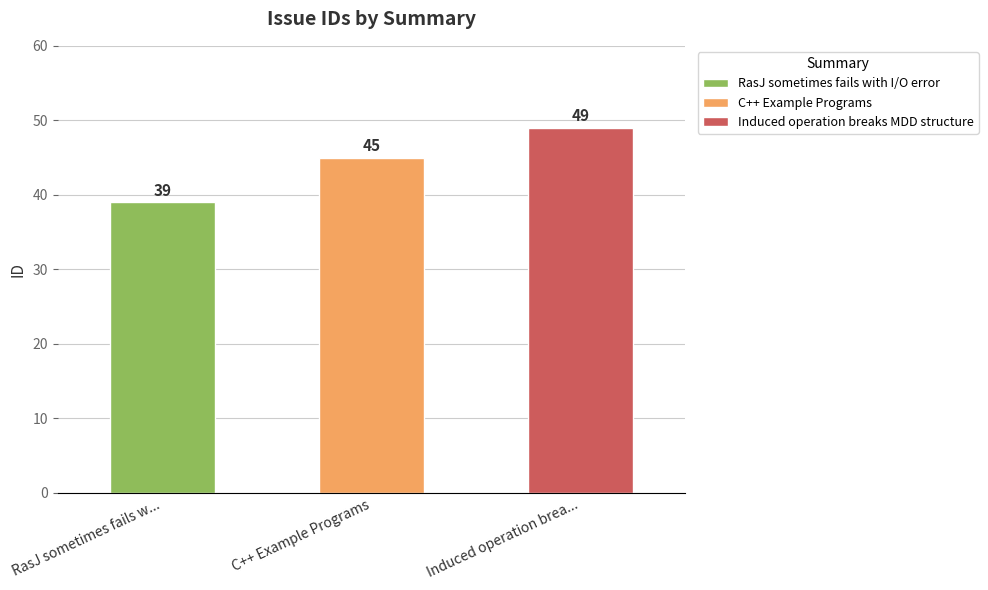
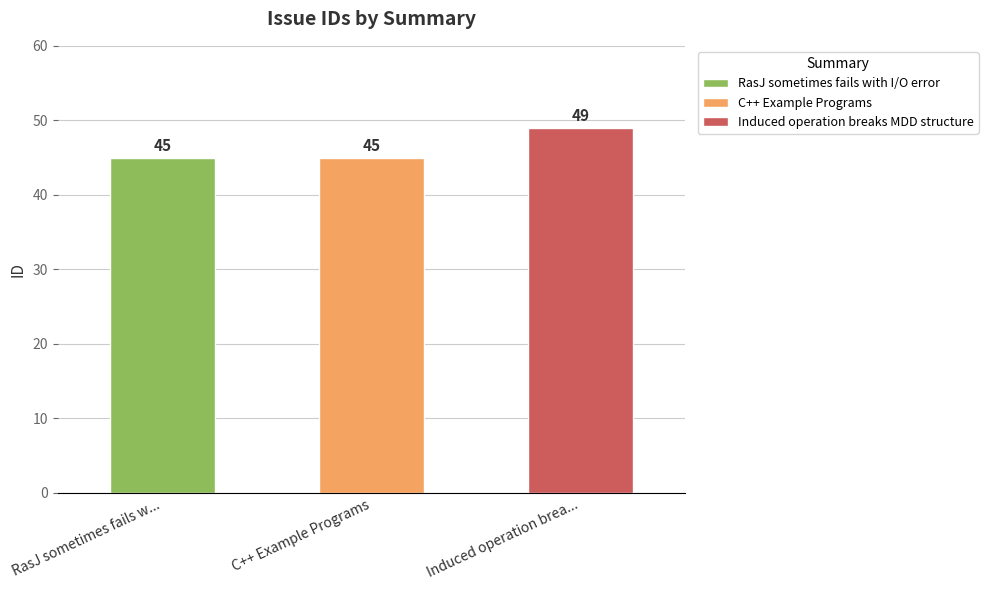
RasJ sometimes fails w...: 39 -> 45
